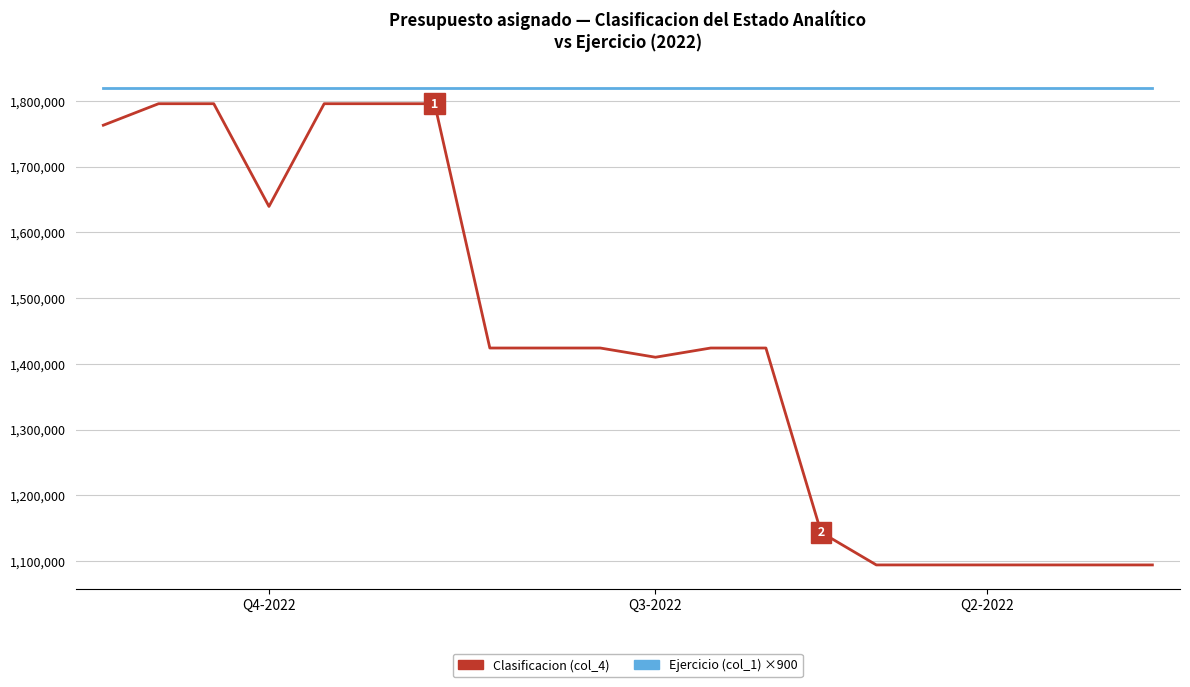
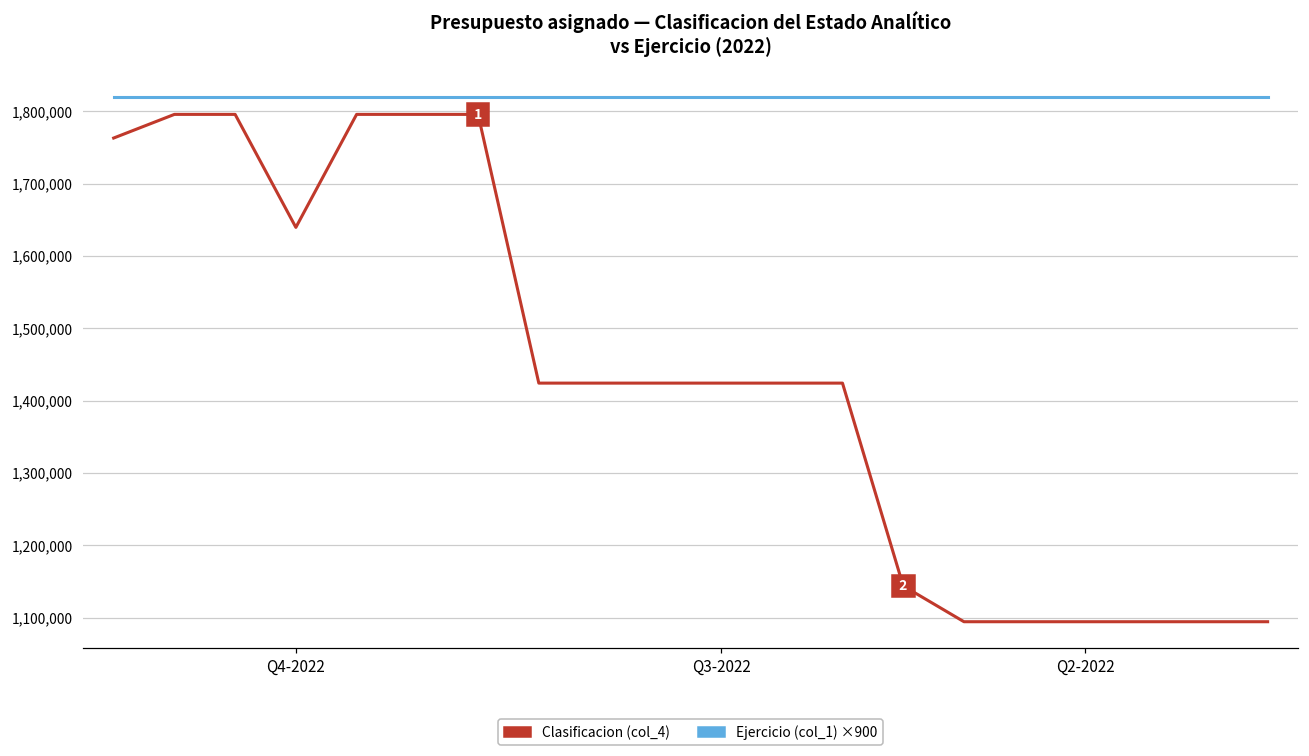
Clasificacion (col_4), Q3-2022: 1,410,000 -> 1,420,000
